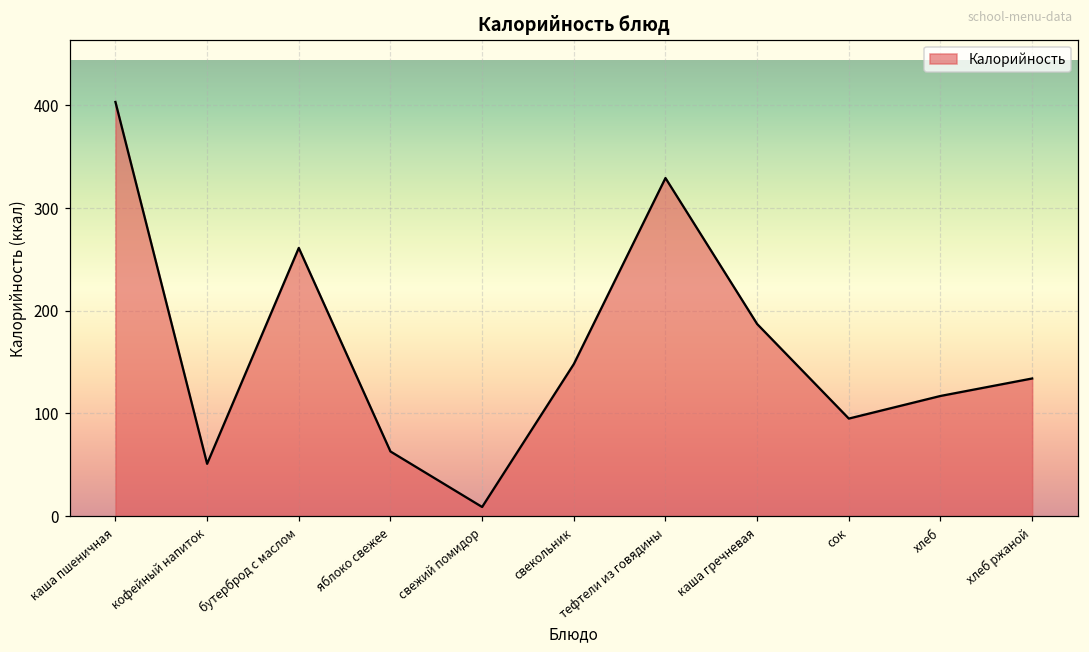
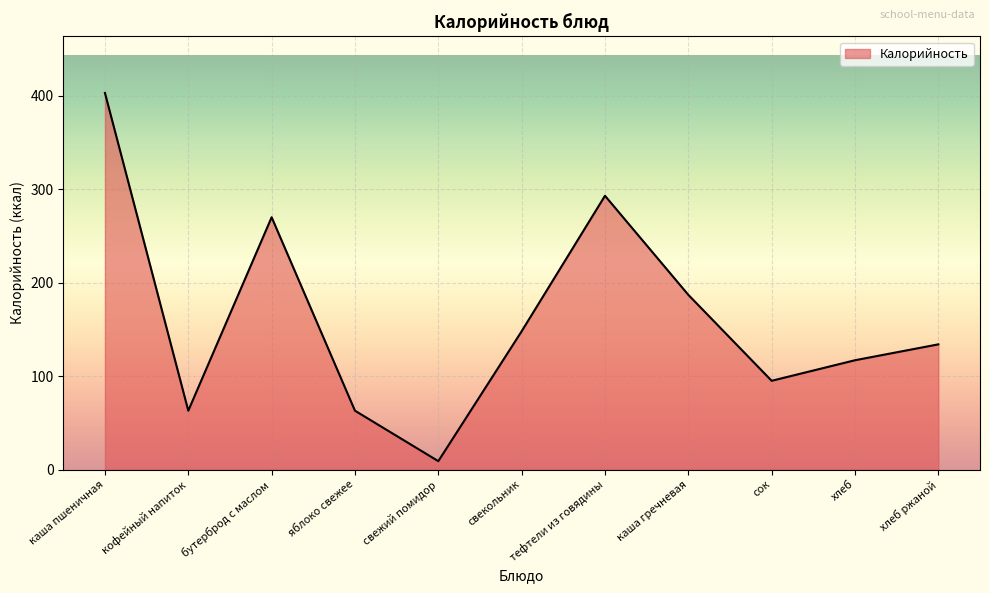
кофейный напиток: 50 -> 60
бутерброд с маслом: 260 -> 270
тефтели из говядины: 330 -> 290
